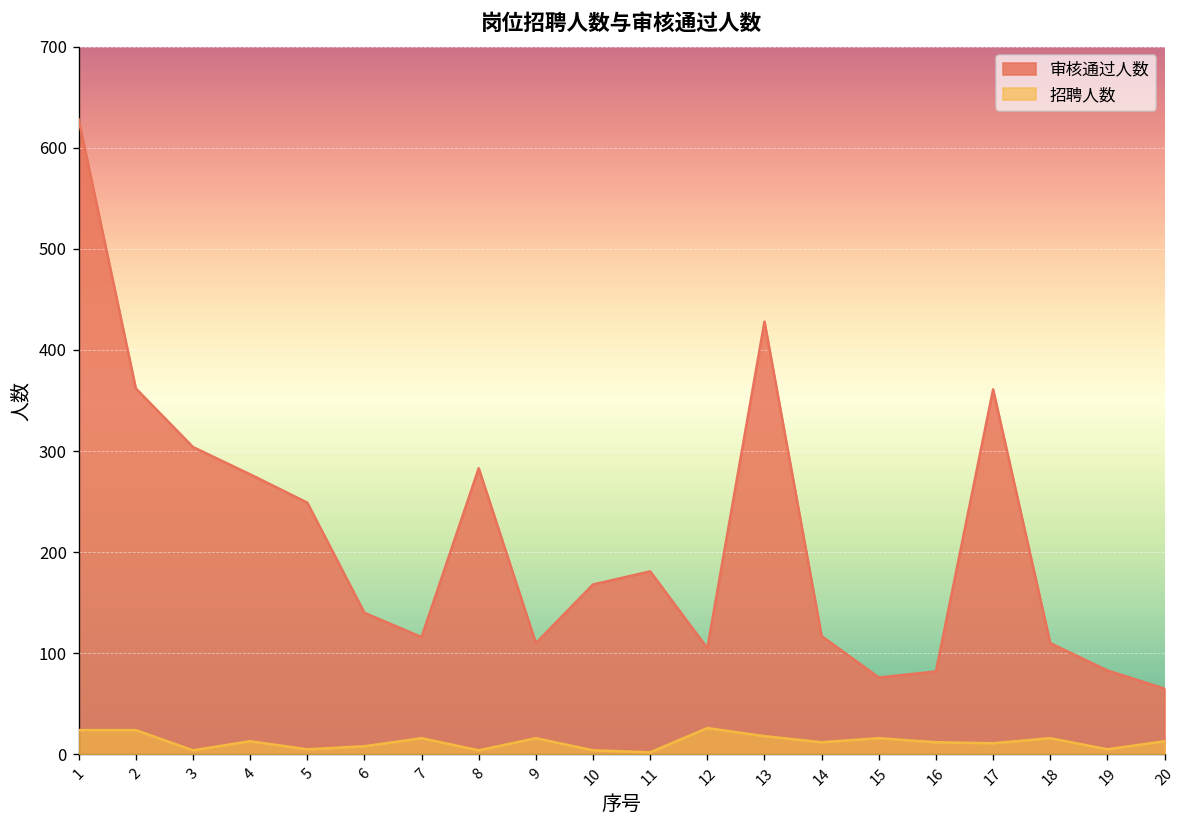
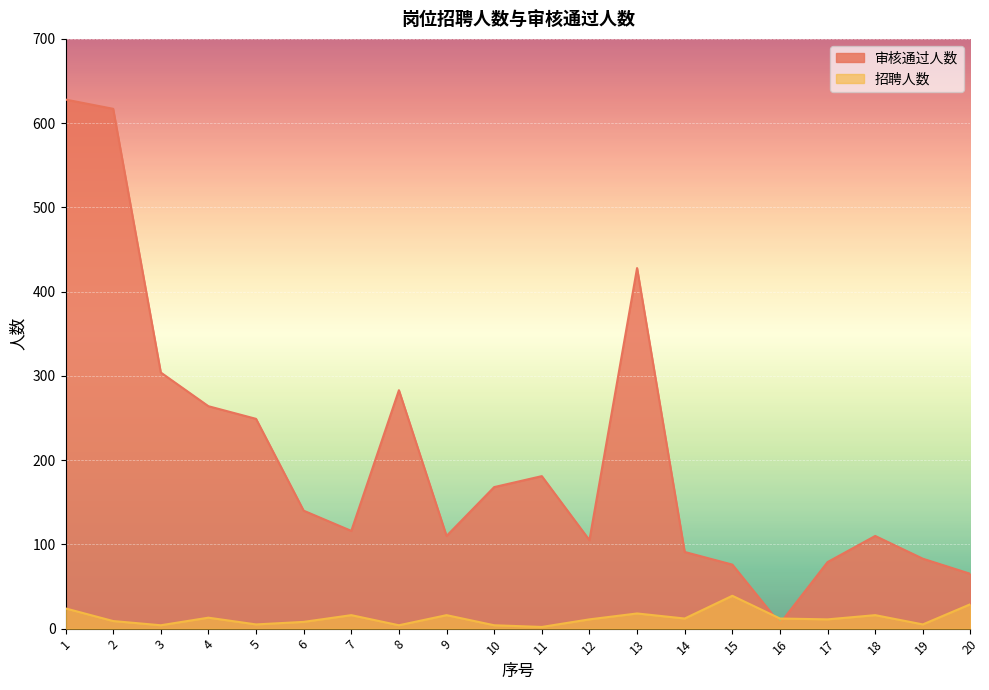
审核通过人数, 2: 360 -> 620
招聘人数, 2: 20 -> 10
审核通过人数, 4: 280 -> 260
招聘人数, 12: 30 -> 10
审核通过人数, 14: 120 -> 90
招聘人数, 15: 20 -> 40
审核通过人数, 16: 80 -> 10
审核通过人数, 17: 360 -> 80
招聘人数, 20: 10 -> 30
